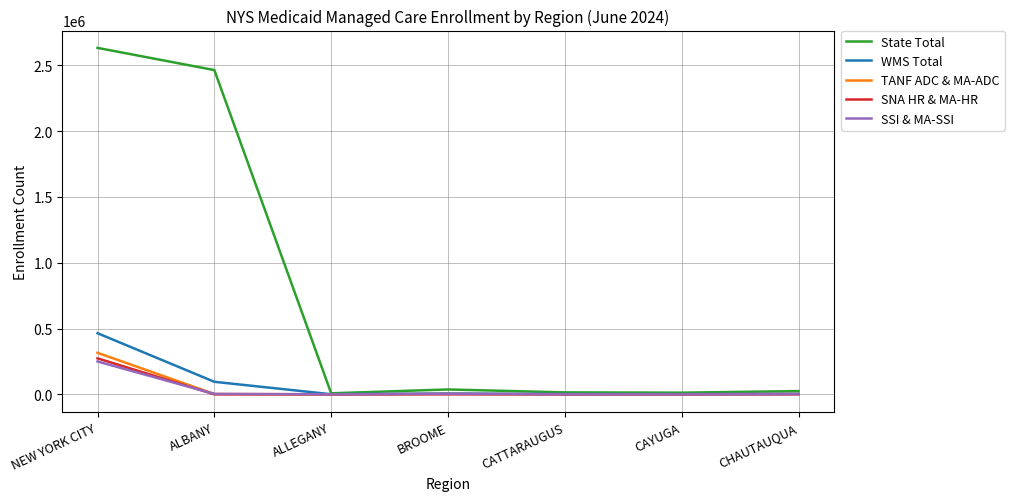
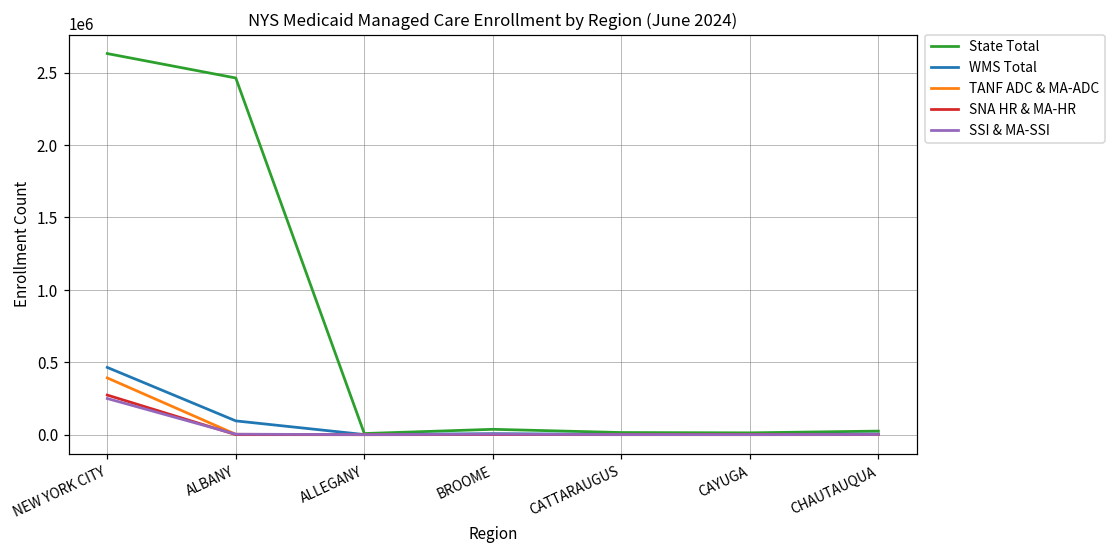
TANF ADC & MA-ADC, NEW YORK CITY: 320000 -> 390000
